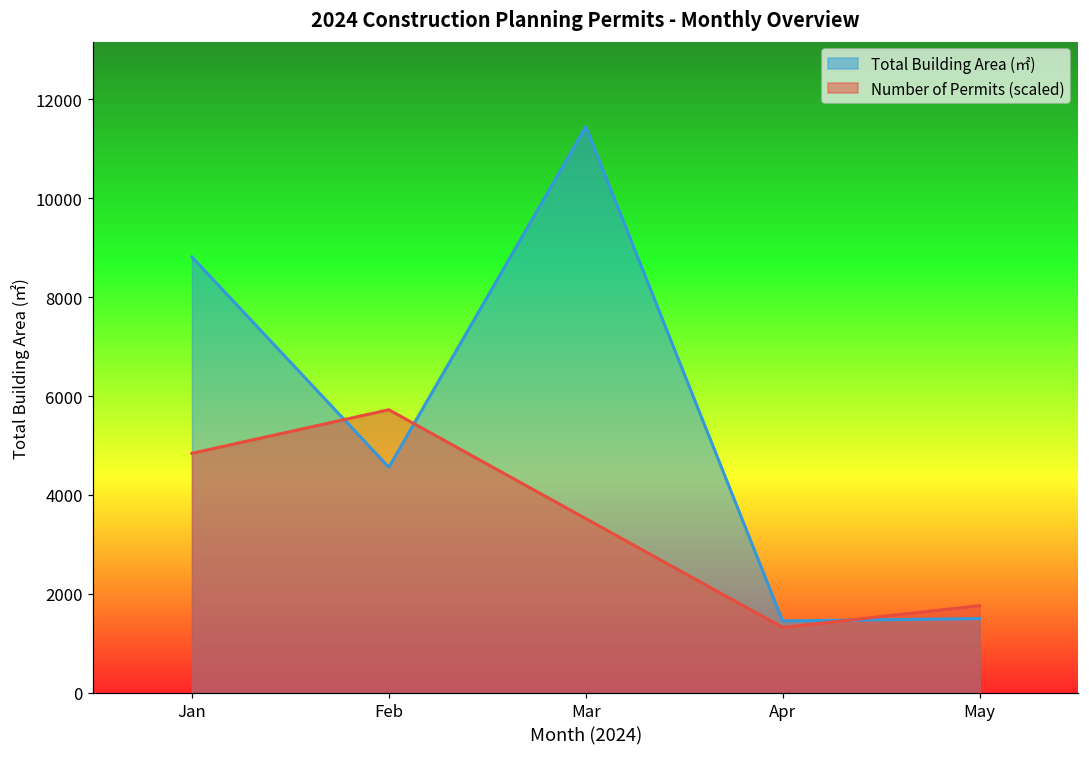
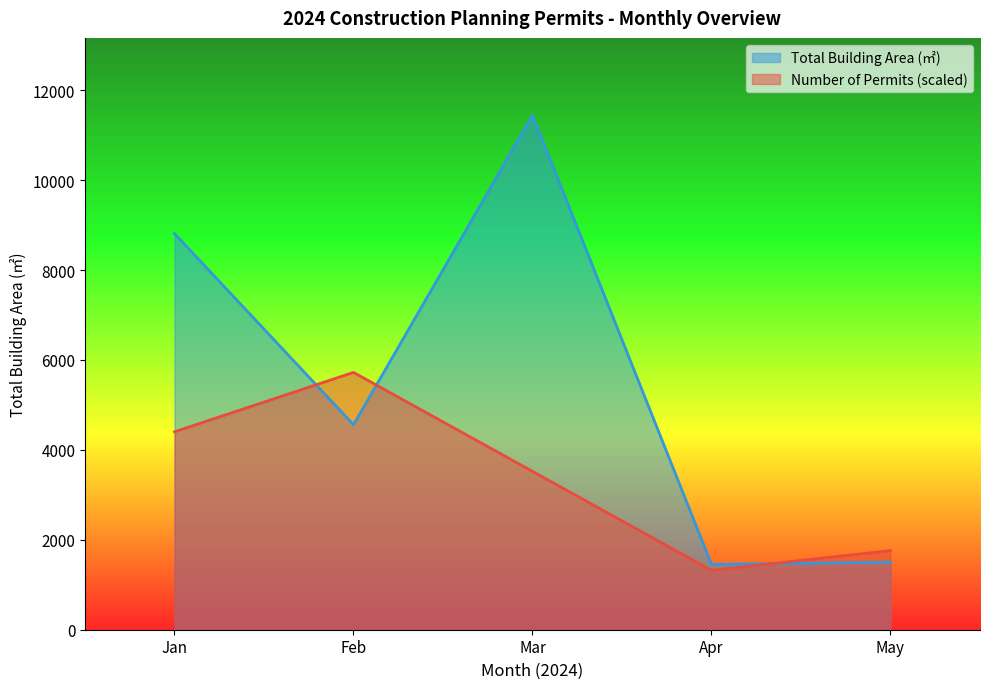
Number of Permits (scaled), Jan: 4800 -> 4400
